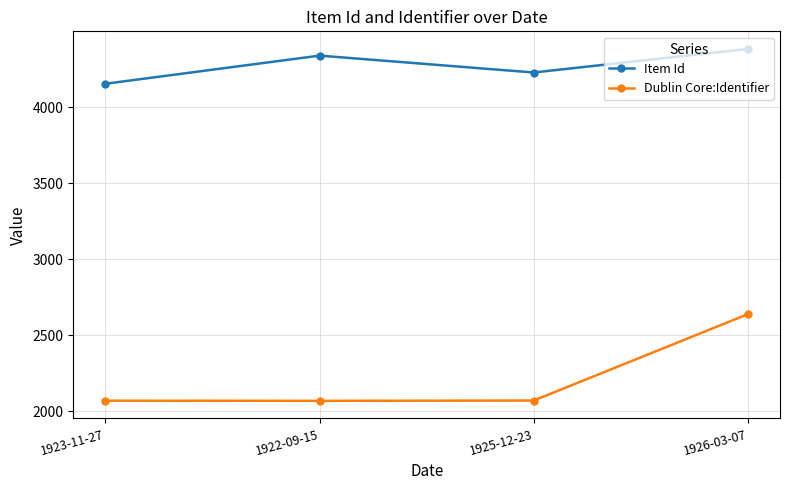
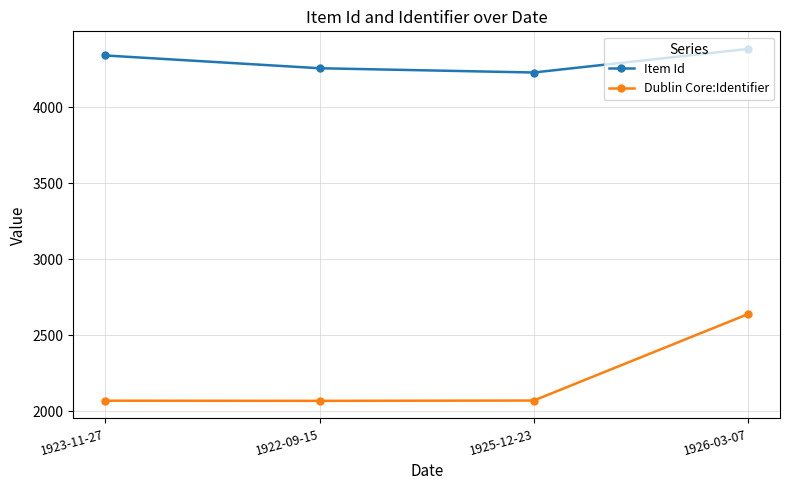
Item Id, 1923-11-27: 4160 -> 4340
Item Id, 1922-09-15: 4340 -> 4260
